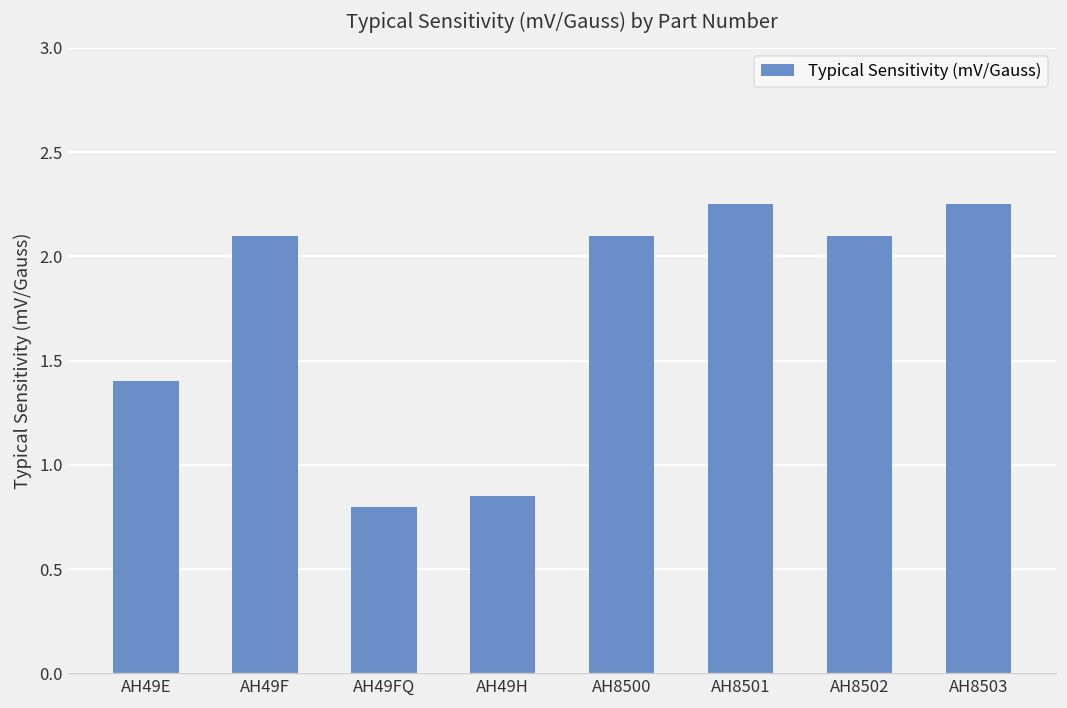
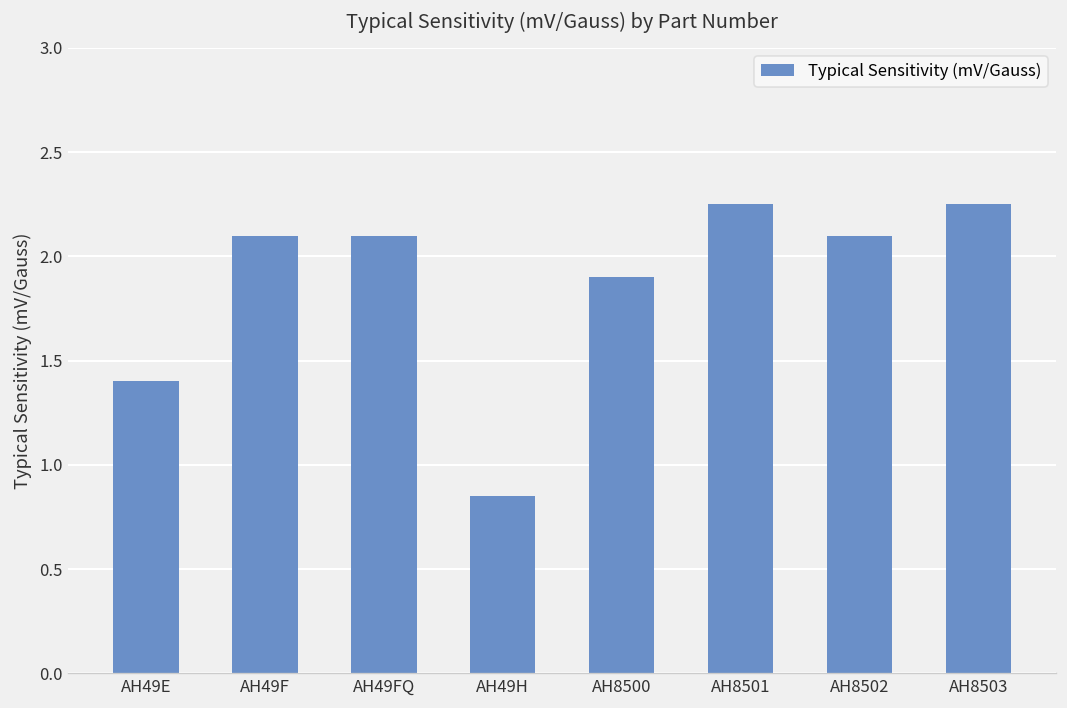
AH49FQ: 0.8 -> 2.1
AH8500: 2.1 -> 1.9
